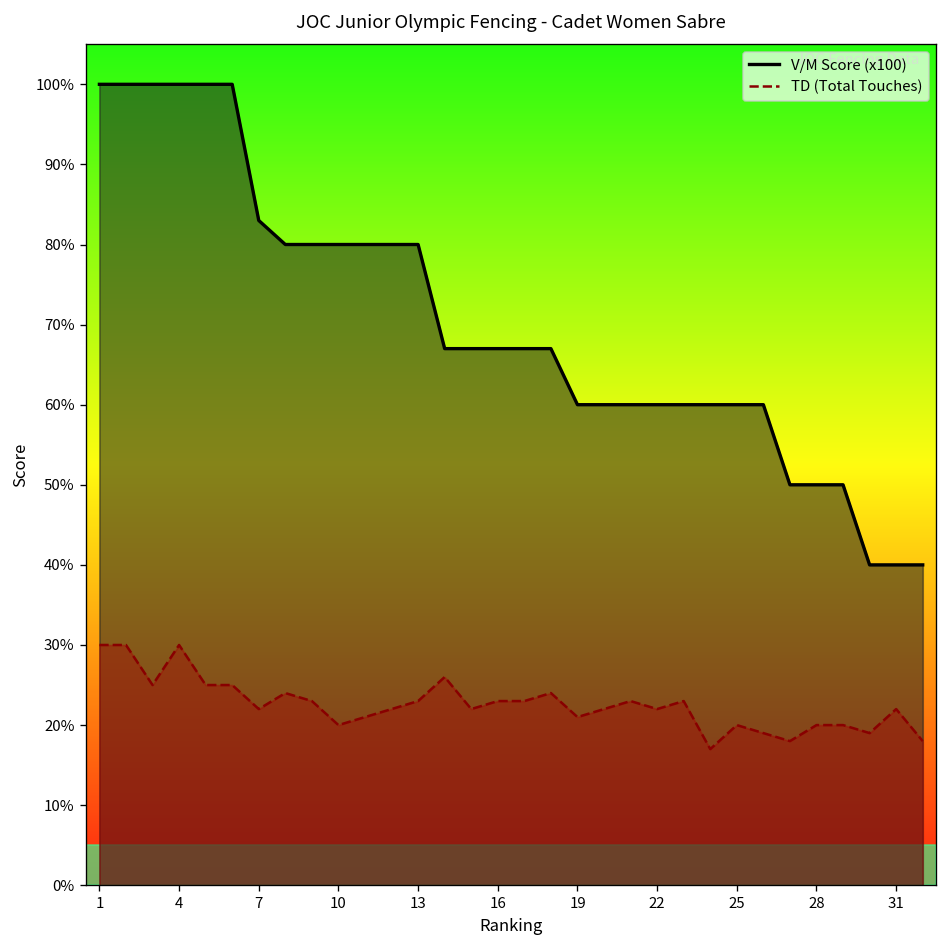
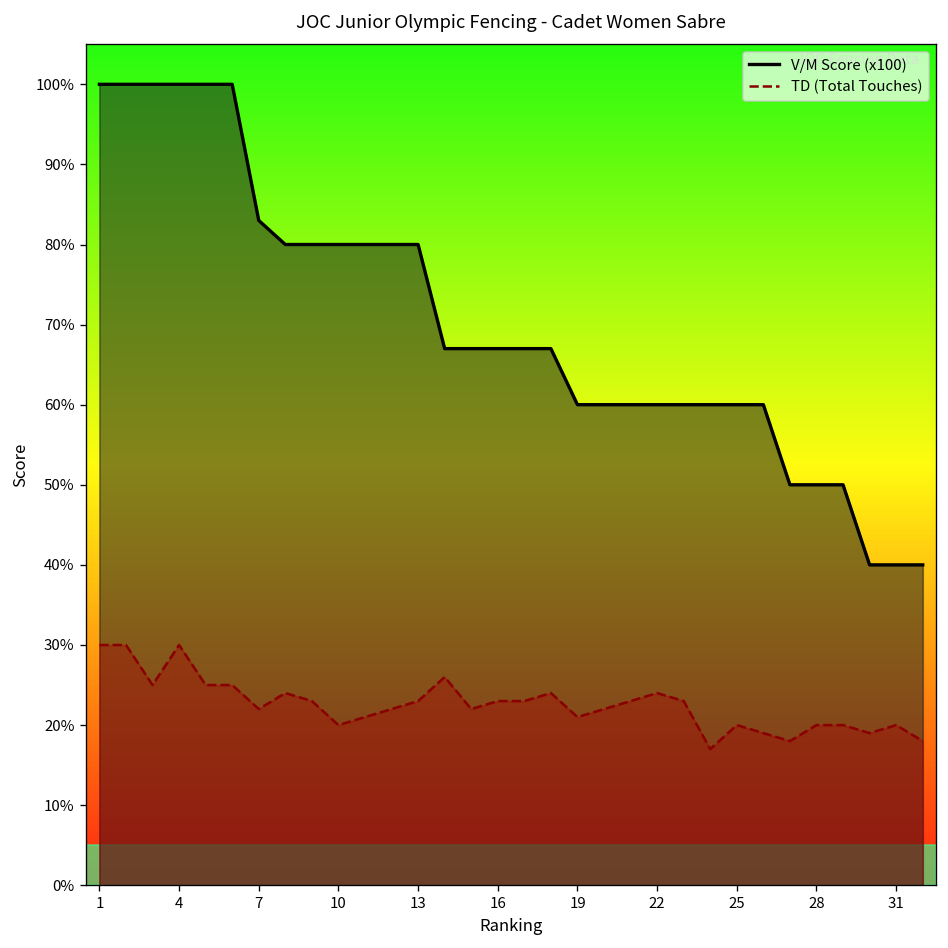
TD (Total Touches), 22: 22% -> 24%
TD (Total Touches), 31: 22% -> 20%
